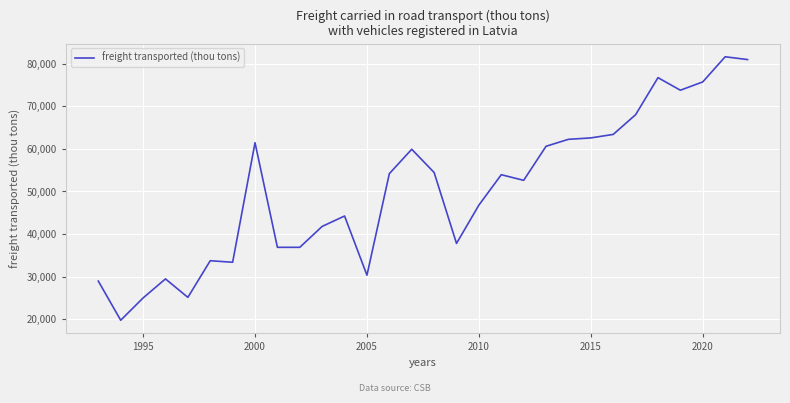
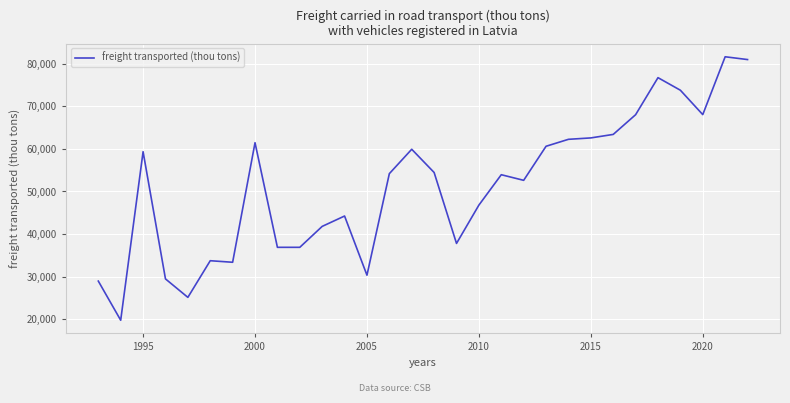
1995: 25,000 -> 59,000
2020: 76,000 -> 68,000
